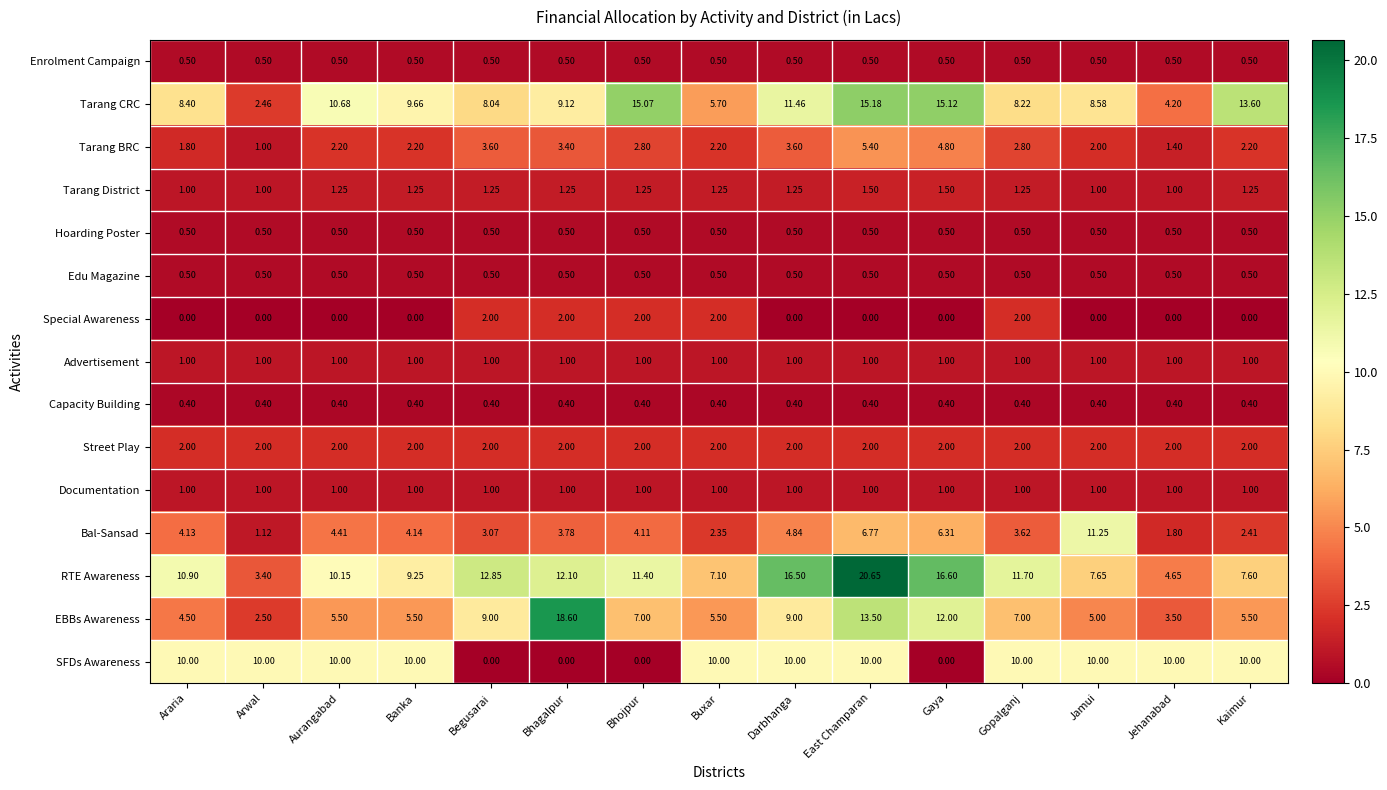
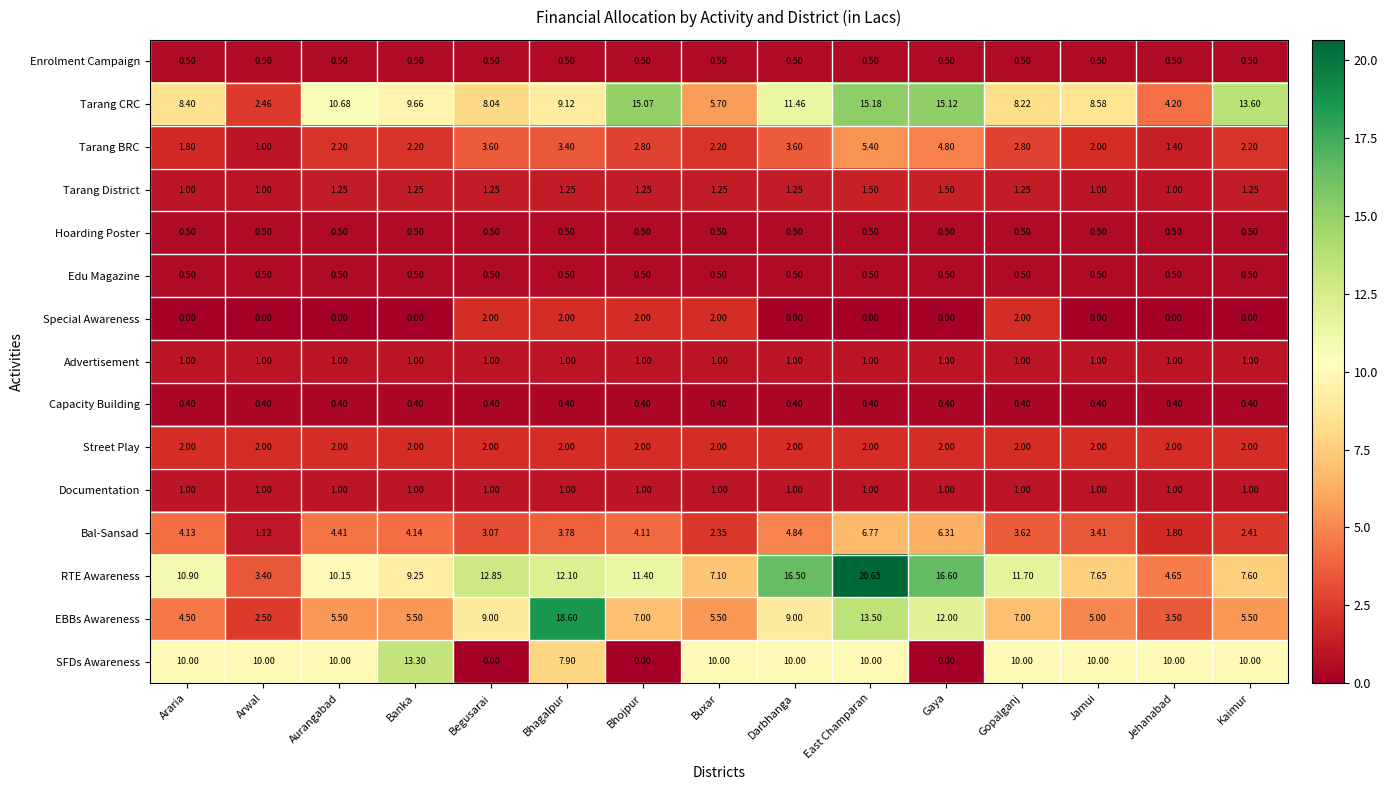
Bal-Sansad, Jamui: 11.25 -> 3.41
SFDs Awareness, Banka: 10.00 -> 13.30
SFDs Awareness, Bhagalpur: 0.00 -> 7.90
